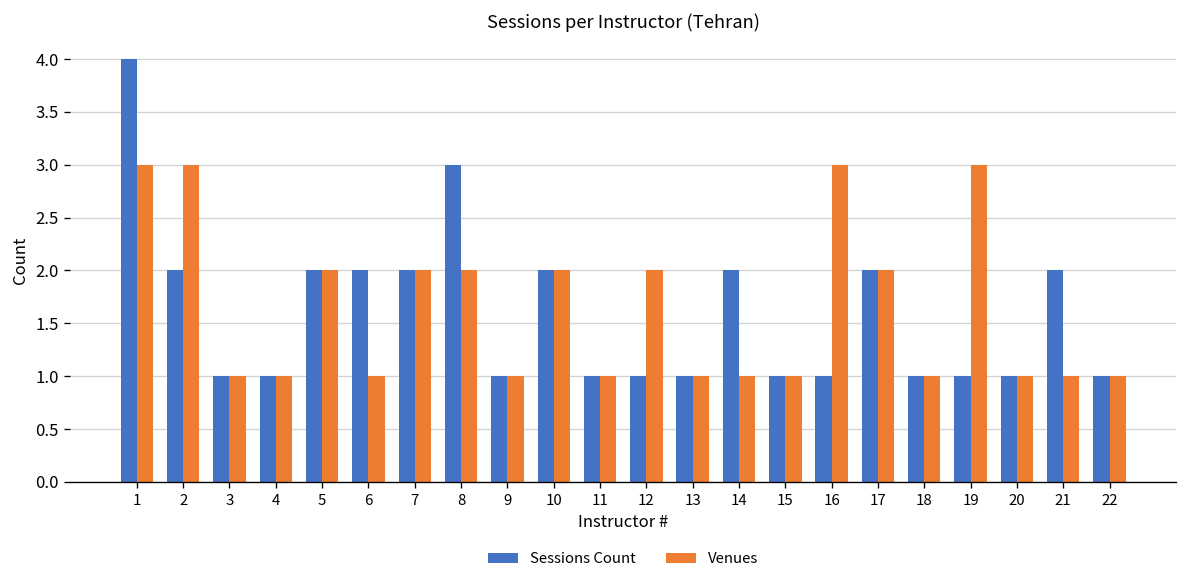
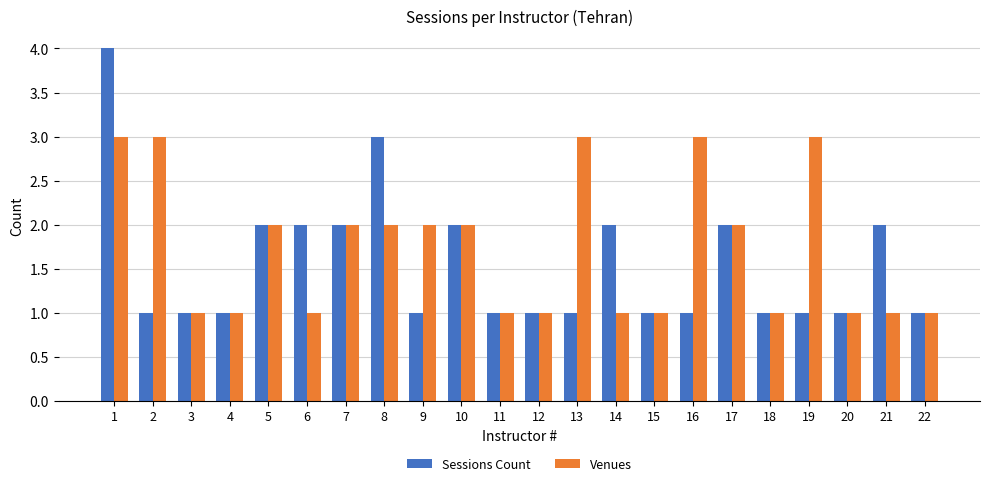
Sessions Count, 2: 2 -> 1
Venues, 9: 1 -> 2
Venues, 12: 2 -> 1
Venues, 13: 1 -> 3
